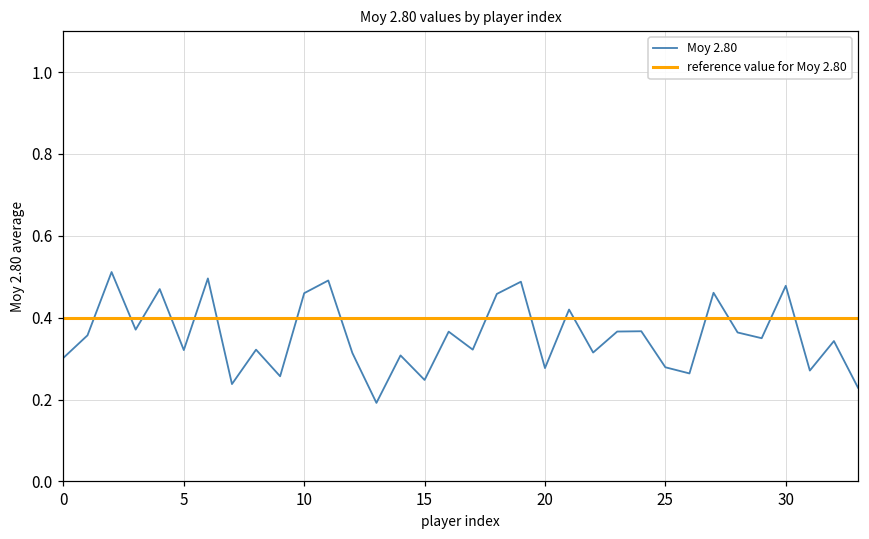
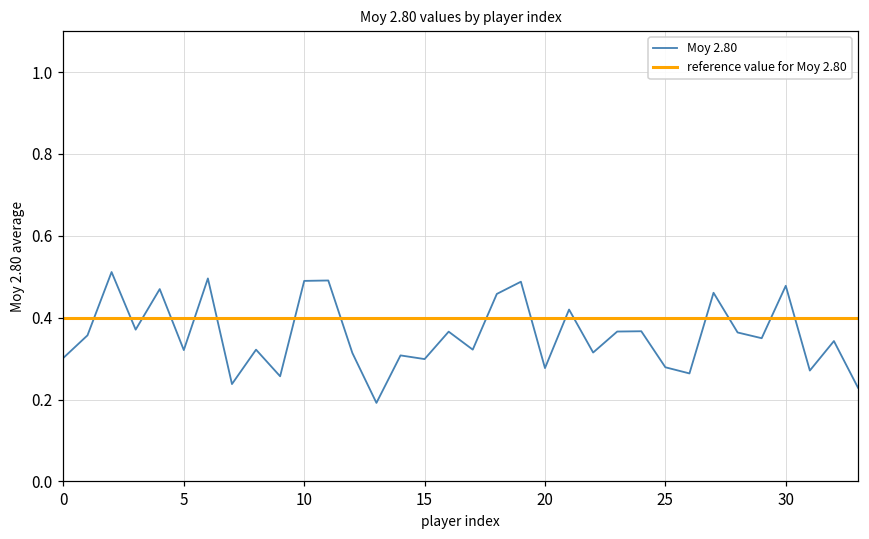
Moy 2.80, 10: 0.46 -> 0.49
Moy 2.80, 15: 0.25 -> 0.30
